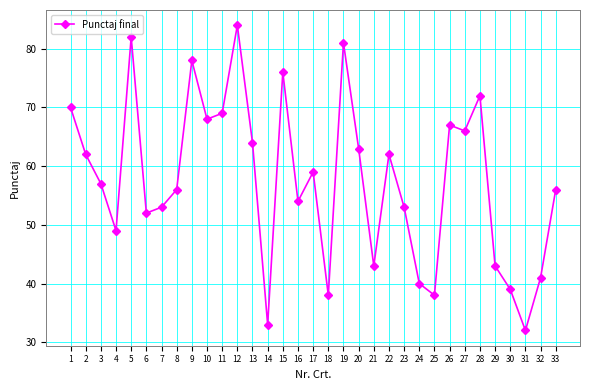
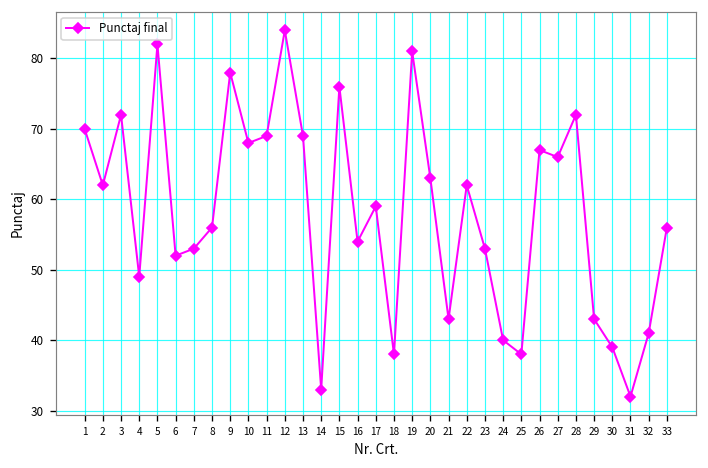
3: 57 -> 72
13: 64 -> 69
